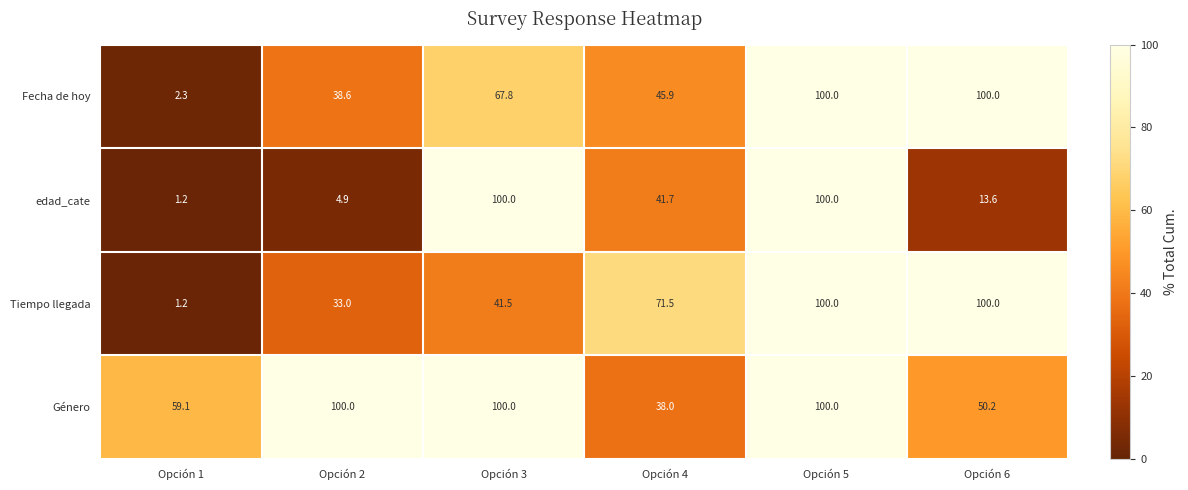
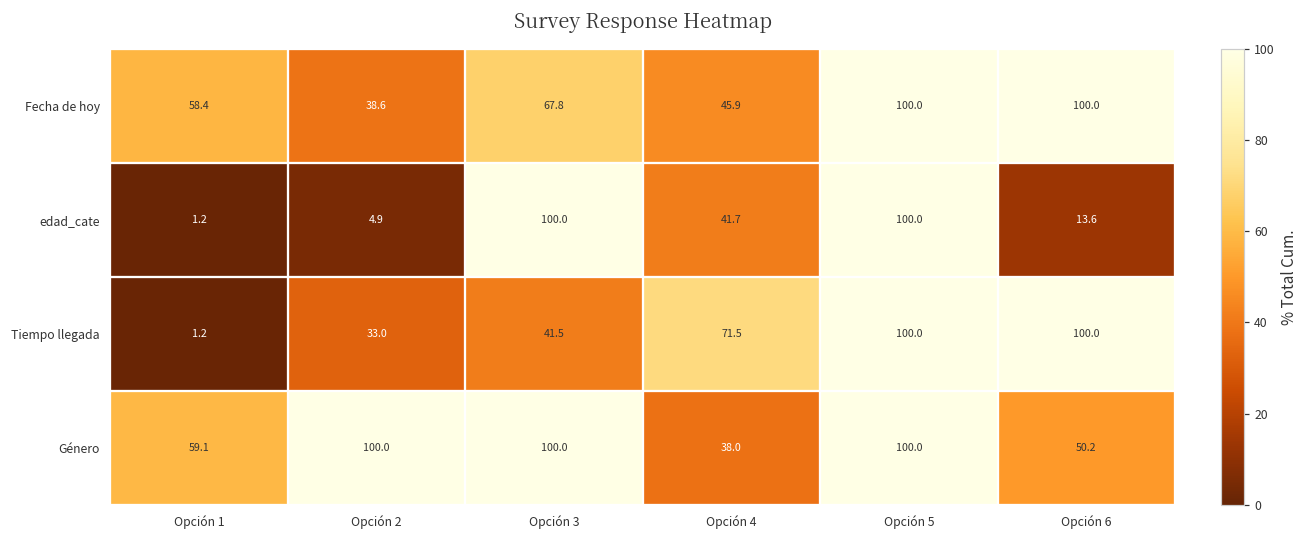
Fecha de hoy, Opción 1: 2.3 -> 58.4
